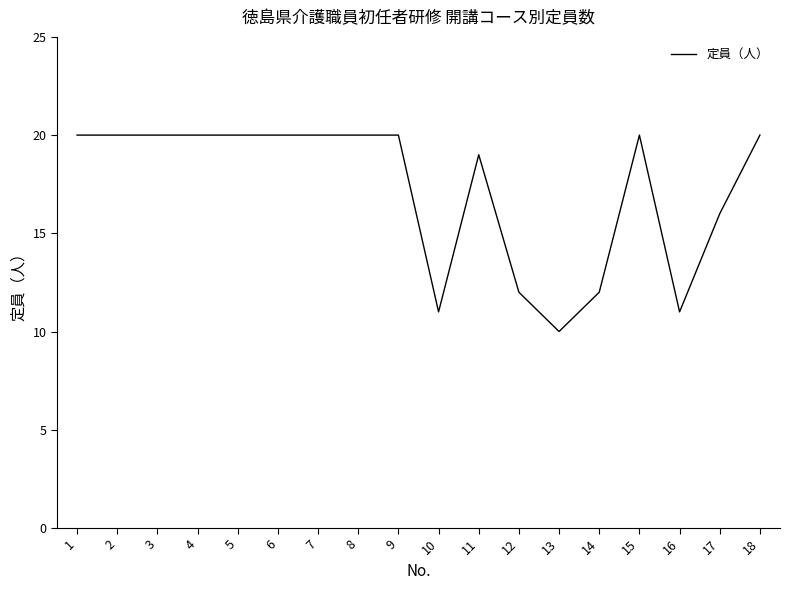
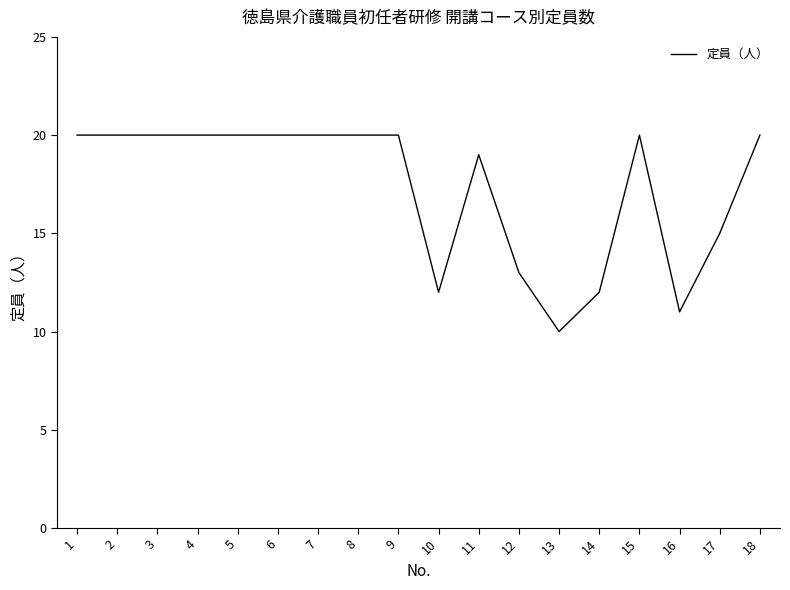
10: 11 -> 12
12: 12 -> 13
17: 16 -> 15
